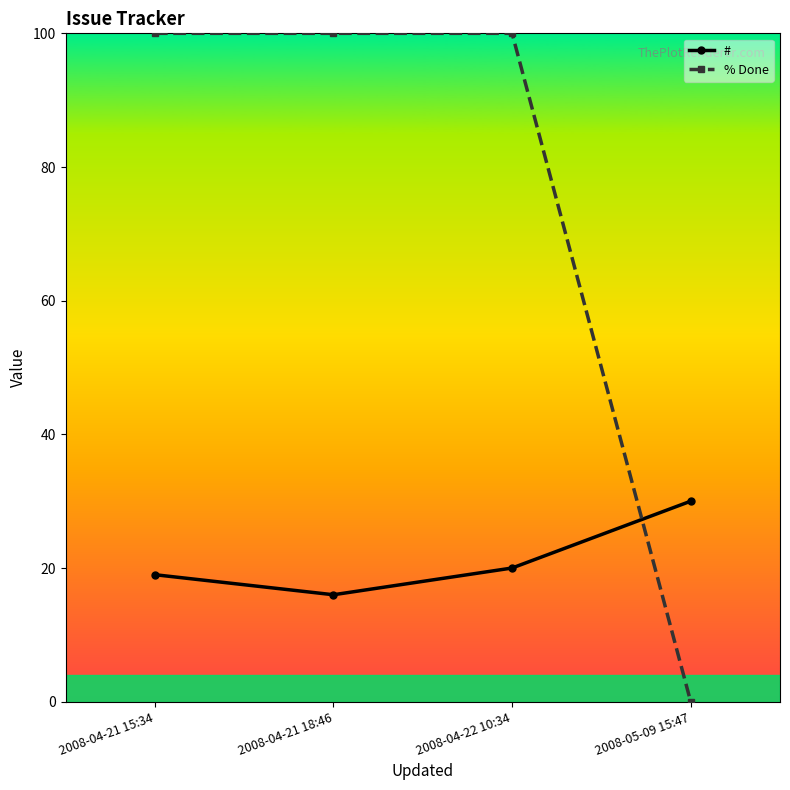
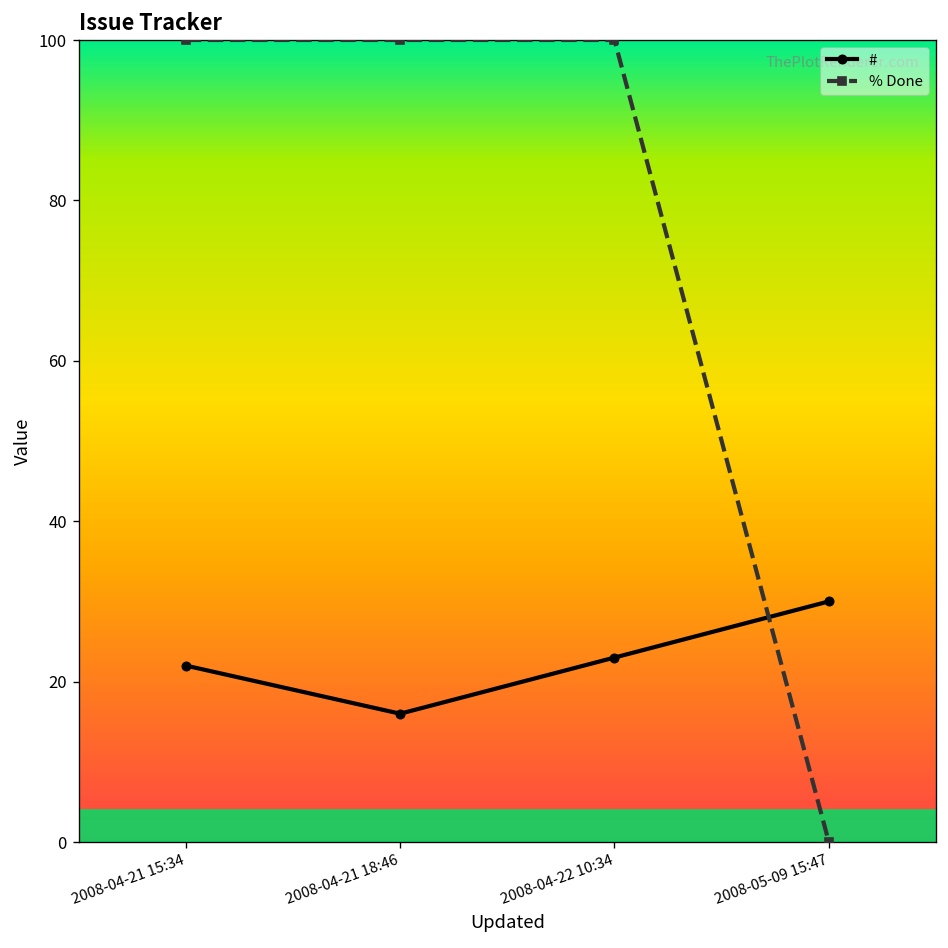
#, 2008-04-21 15:34: 19 -> 22
#, 2008-04-22 10:34: 20 -> 23
